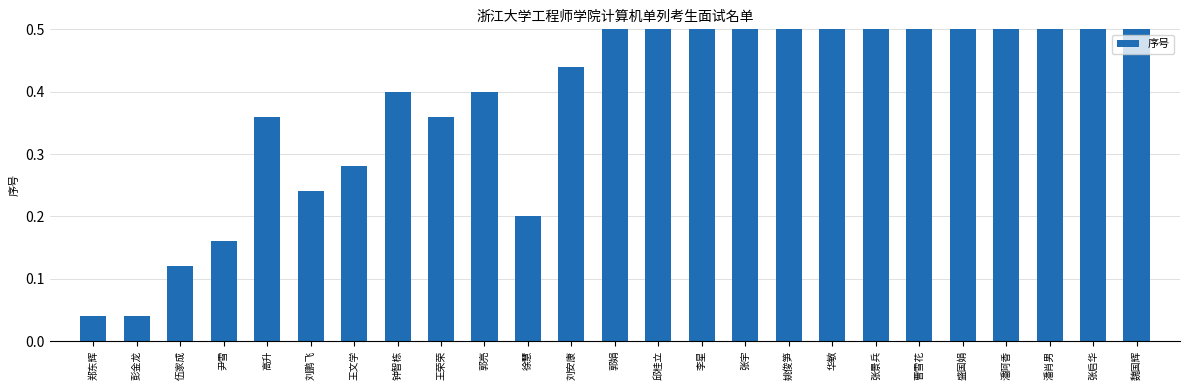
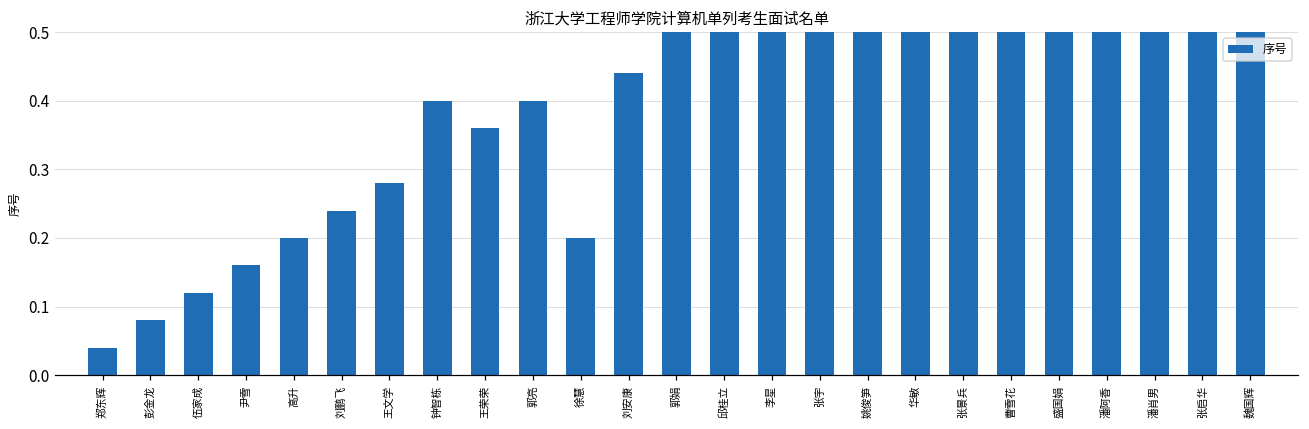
彭金龙: 0.04 -> 0.08
高升: 0.36 -> 0.20
